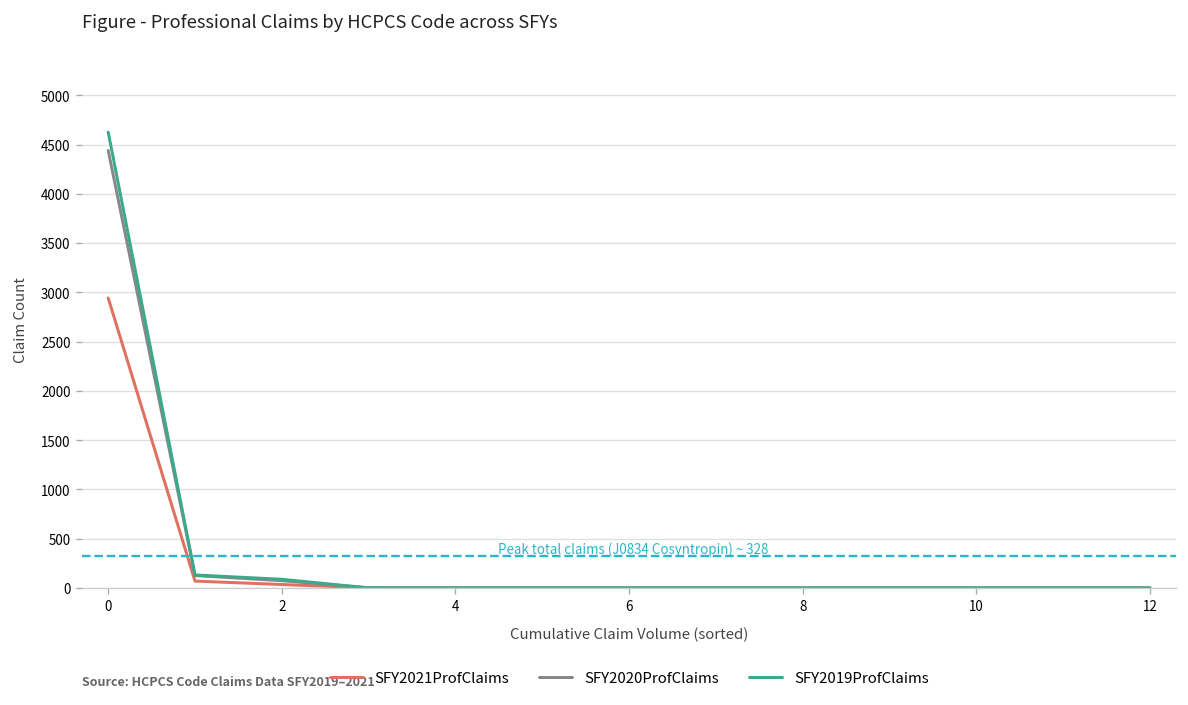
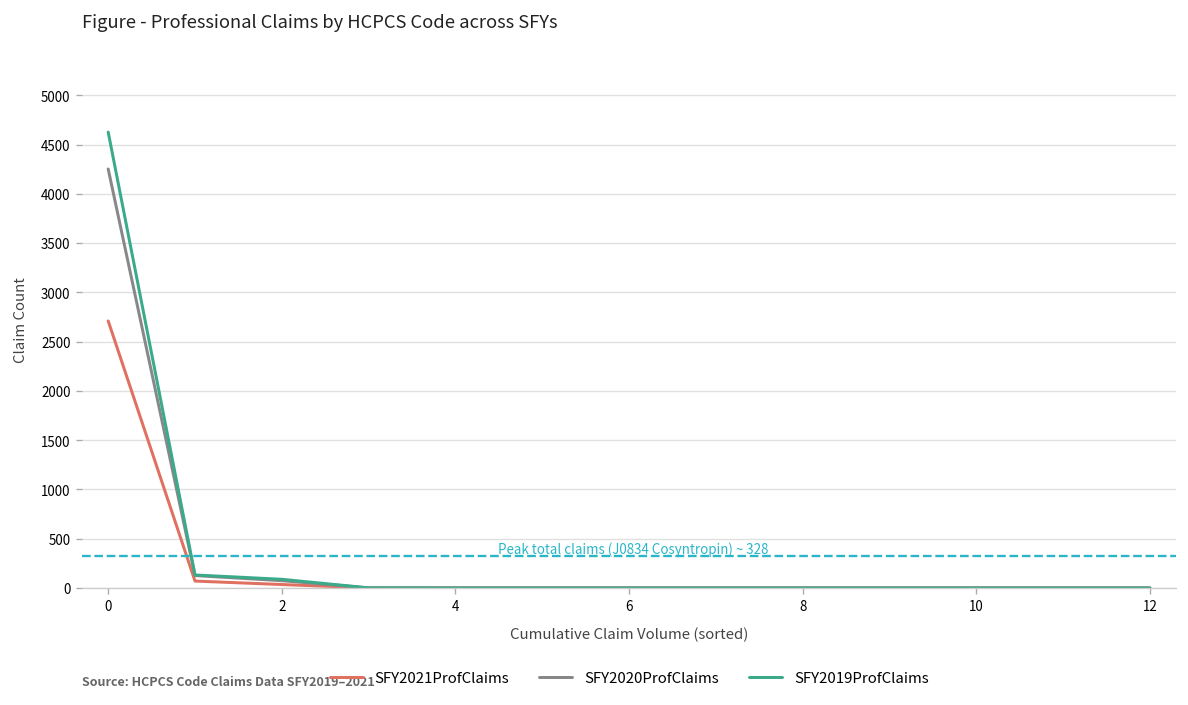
SFY2021ProfClaims, 0: 2900 -> 2700
SFY2020ProfClaims, 0: 4400 -> 4300
